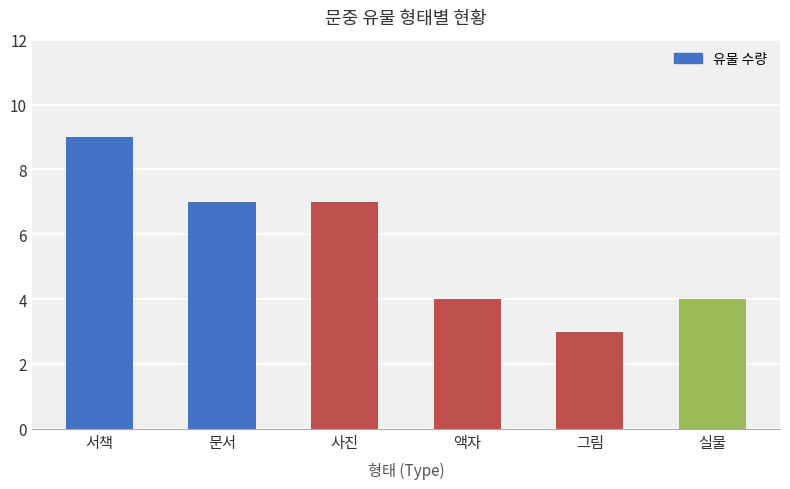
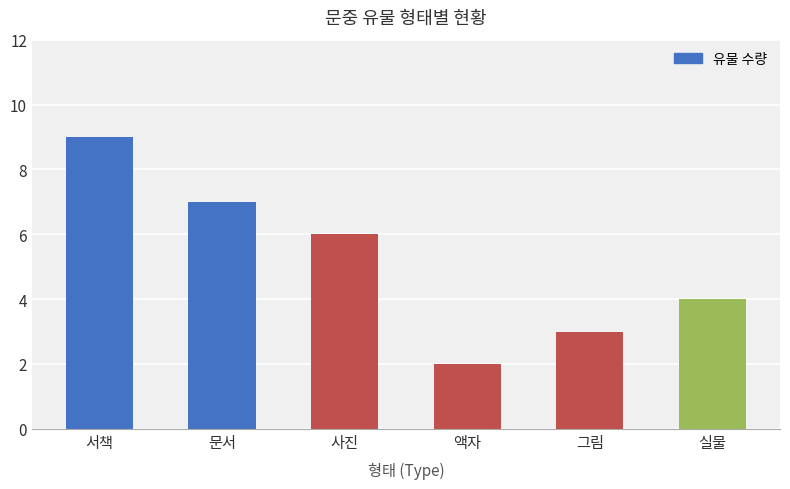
사진: 7 -> 6
액자: 4 -> 2
